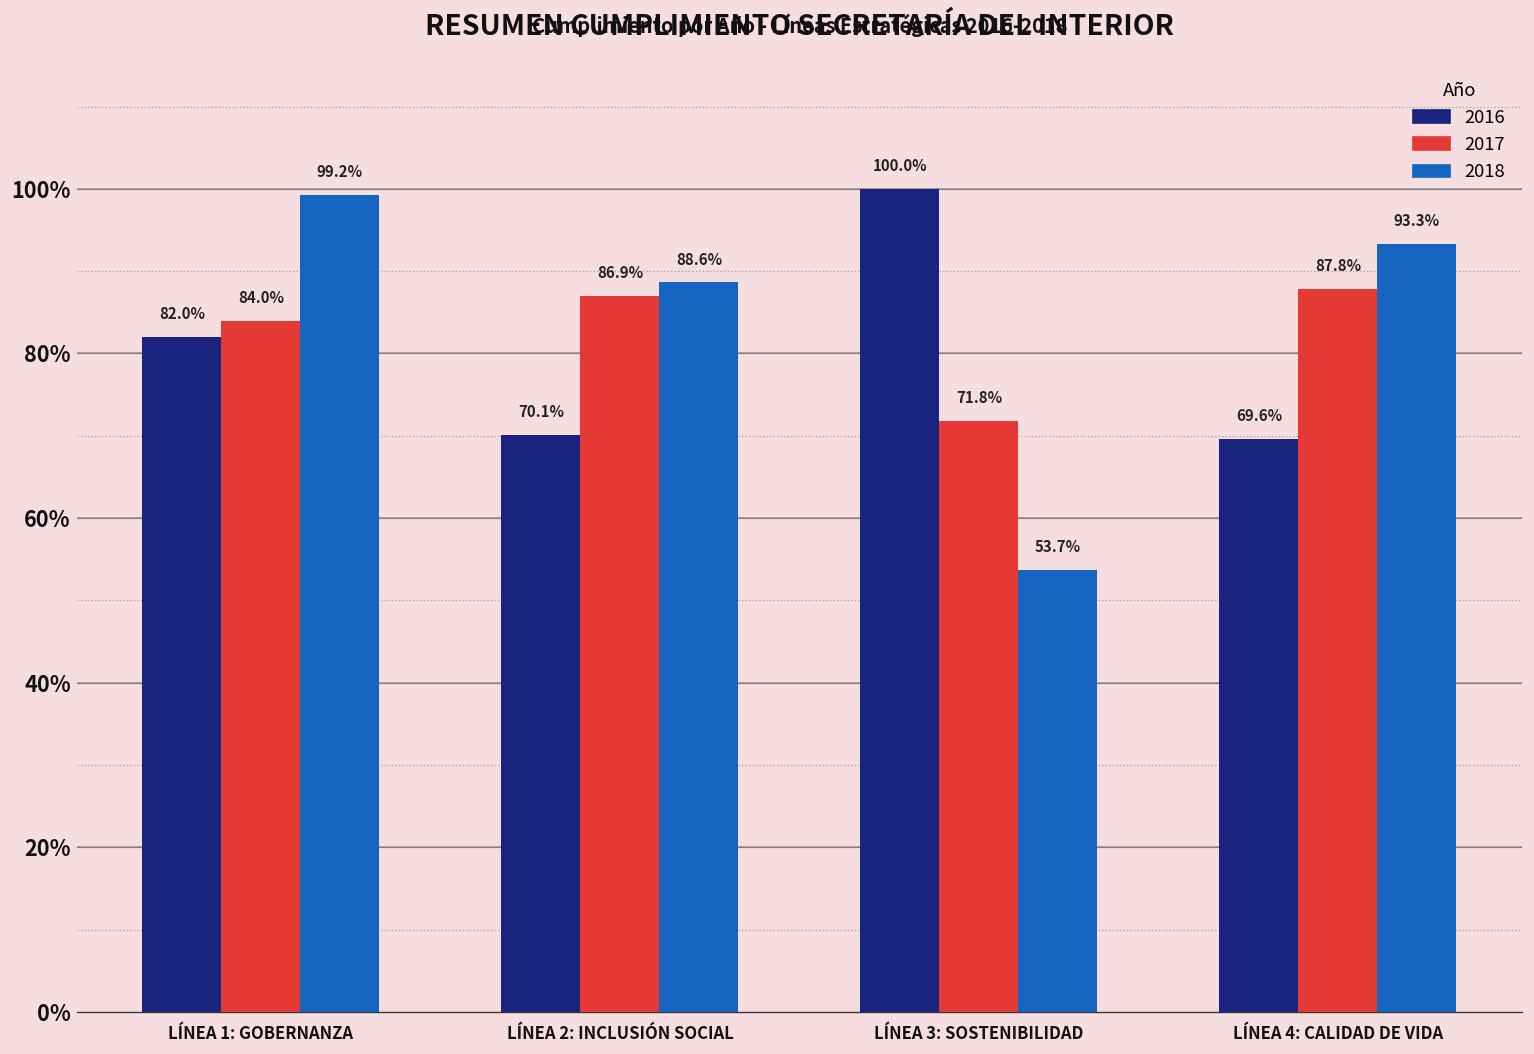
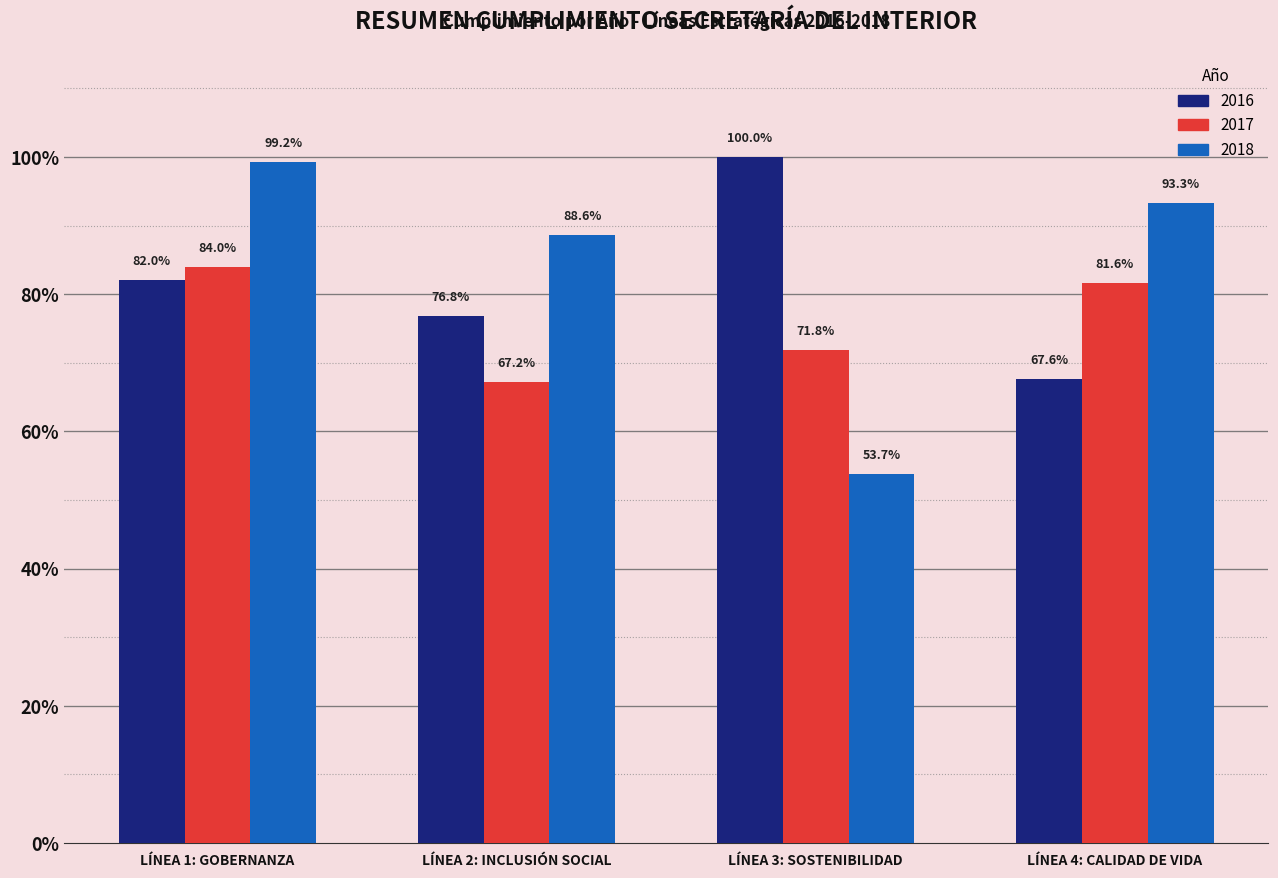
2016, LÍNEA 2: INCLUSIÓN SOCIAL: 70.1% -> 76.8%
2017, LÍNEA 2: INCLUSIÓN SOCIAL: 86.9% -> 67.2%
2016, LÍNEA 4: CALIDAD DE VIDA: 69.6% -> 67.6%
2017, LÍNEA 4: CALIDAD DE VIDA: 87.8% -> 81.6%
